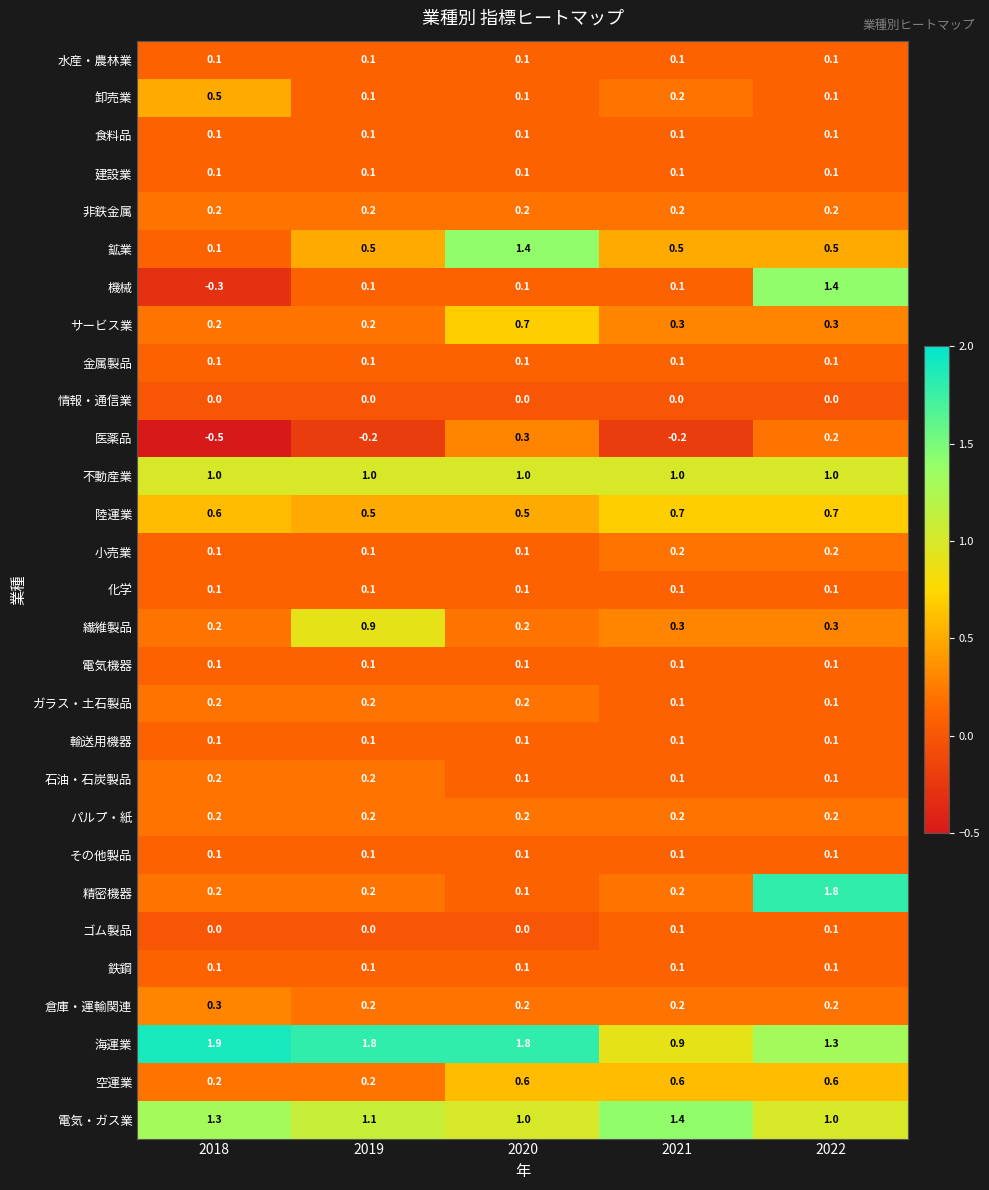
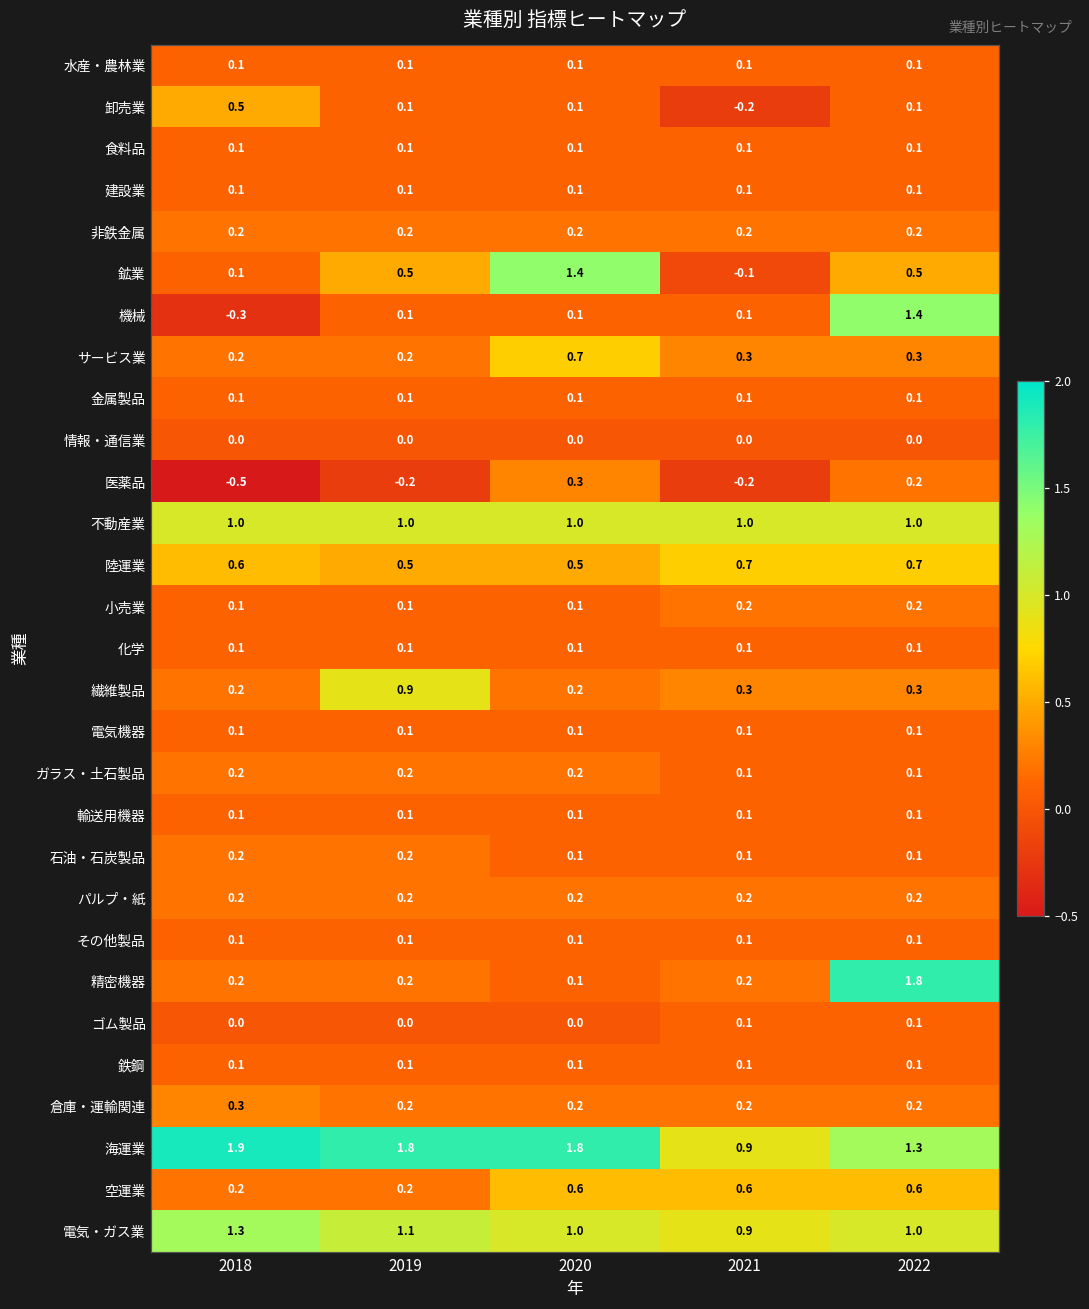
卸売業, 2021: 0.2 -> -0.2
鉱業, 2021: 0.5 -> -0.1
電気・ガス業, 2021: 1.4 -> 0.9
